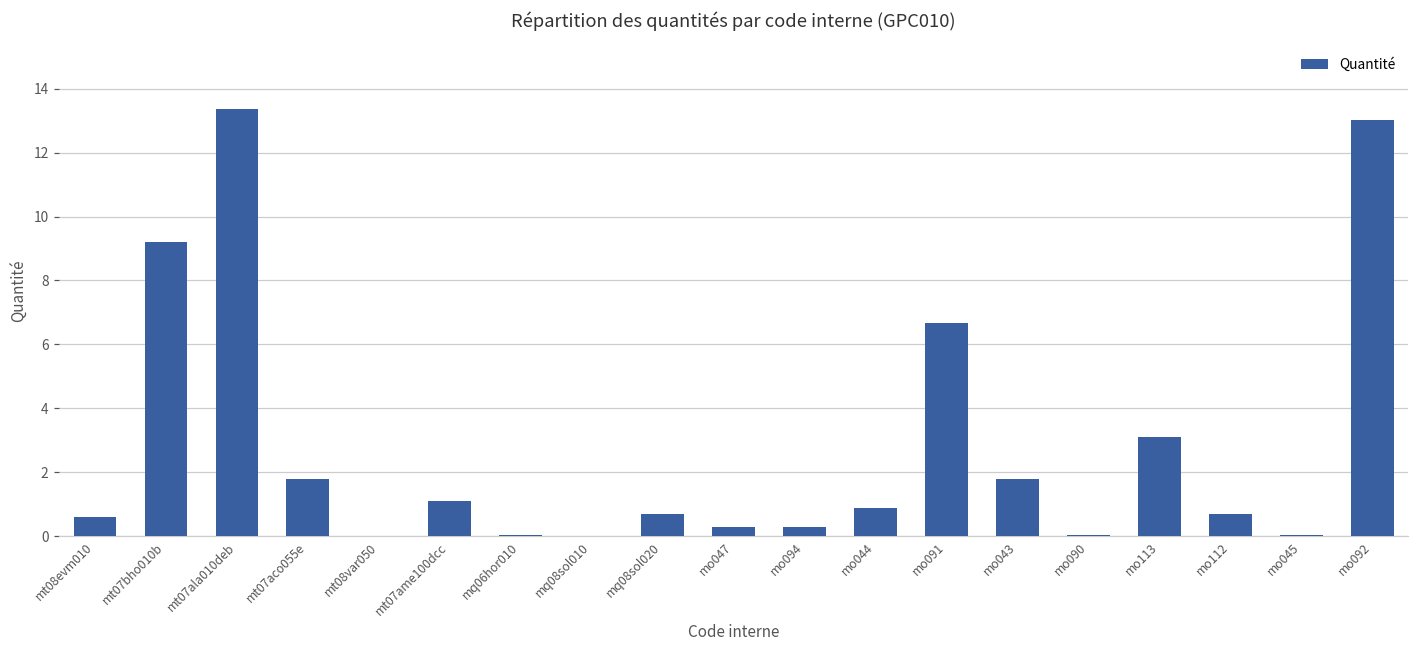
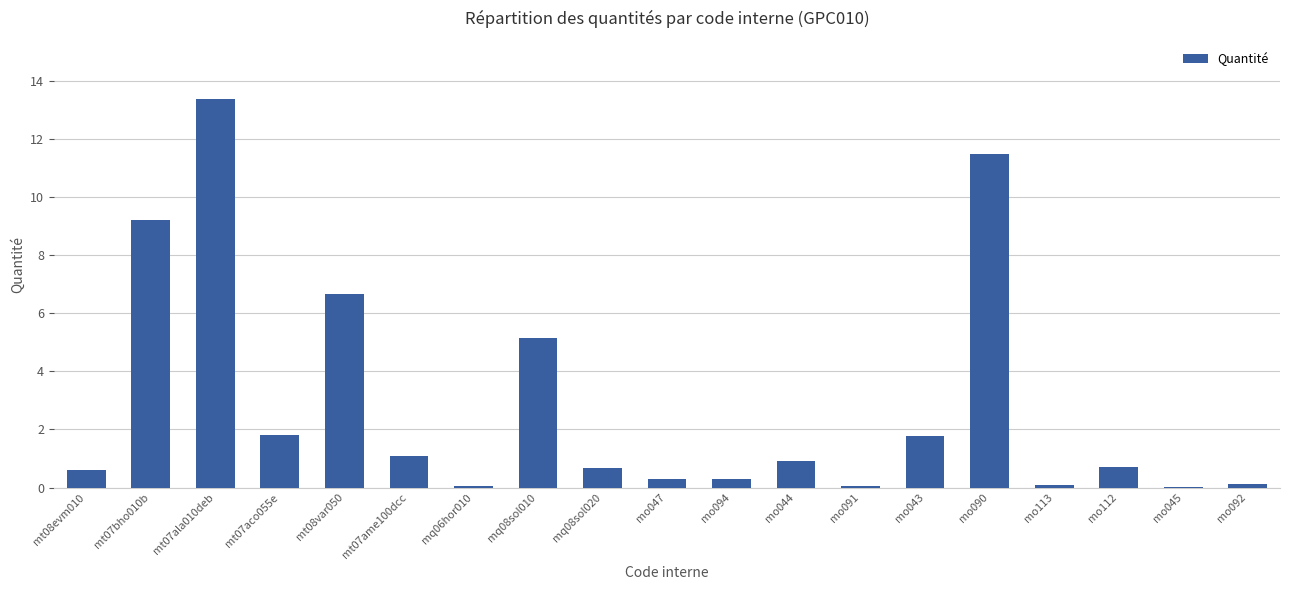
mt08var050: 0.0 -> 6.7
mq08sol010: 0.0 -> 5.1
mo091: 6.7 -> 0.1
mo090: 0.1 -> 11.5
mo113: 3.1 -> 0.1
mo092: 13.0 -> 0.1
